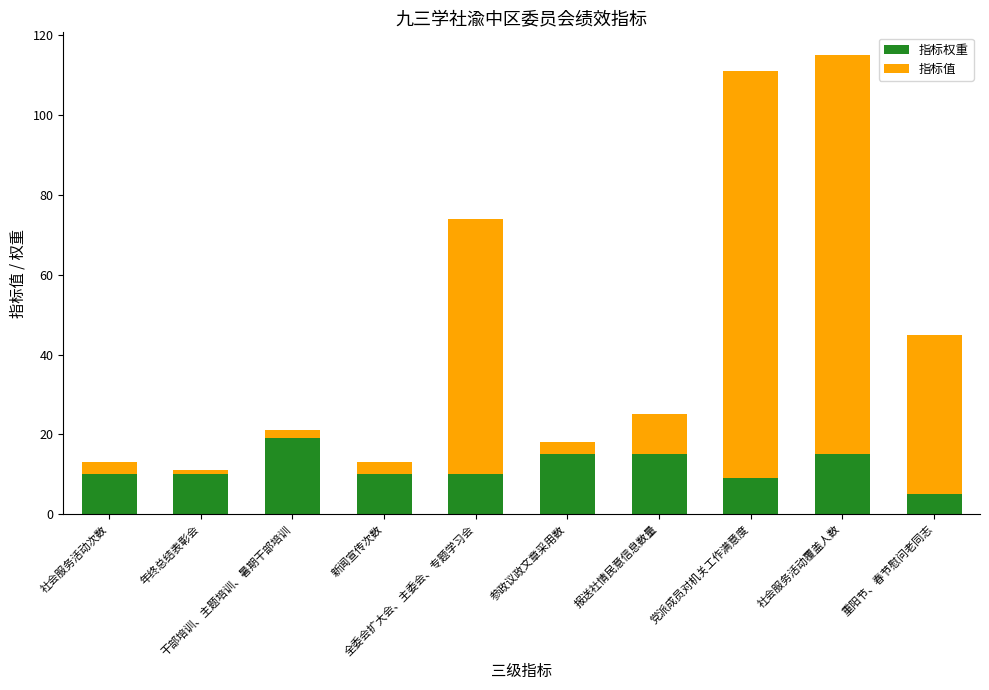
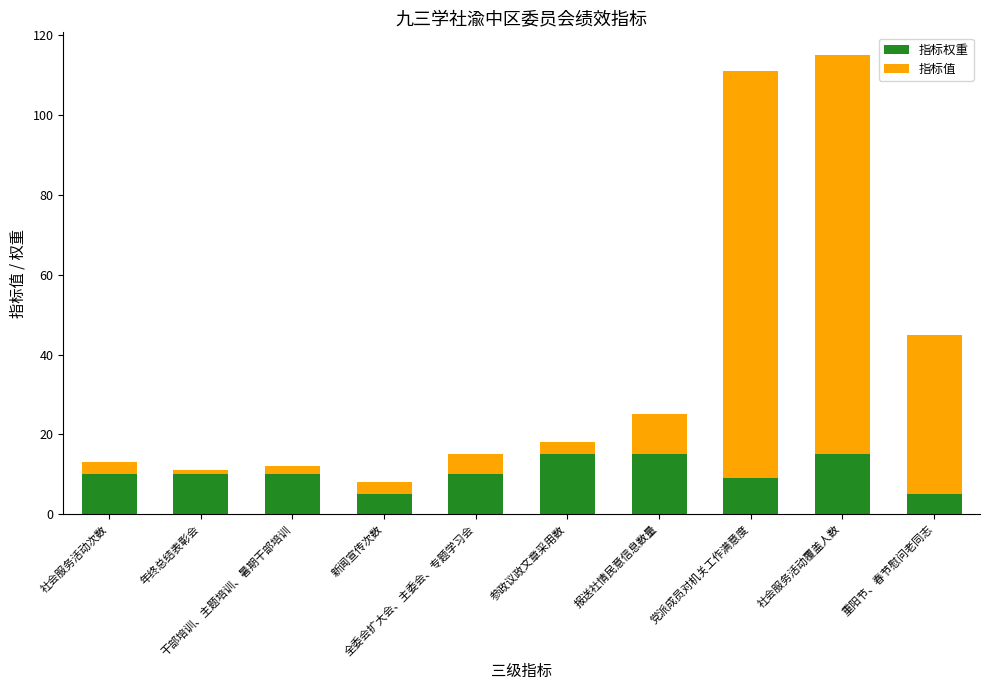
指标权重, 干部培训、主题培训、暑期干部培训: 19 -> 10
指标权重, 新闻宣传次数: 10 -> 5
指标值, 全委会扩大会、主委会、专题学习会: 64 -> 5
